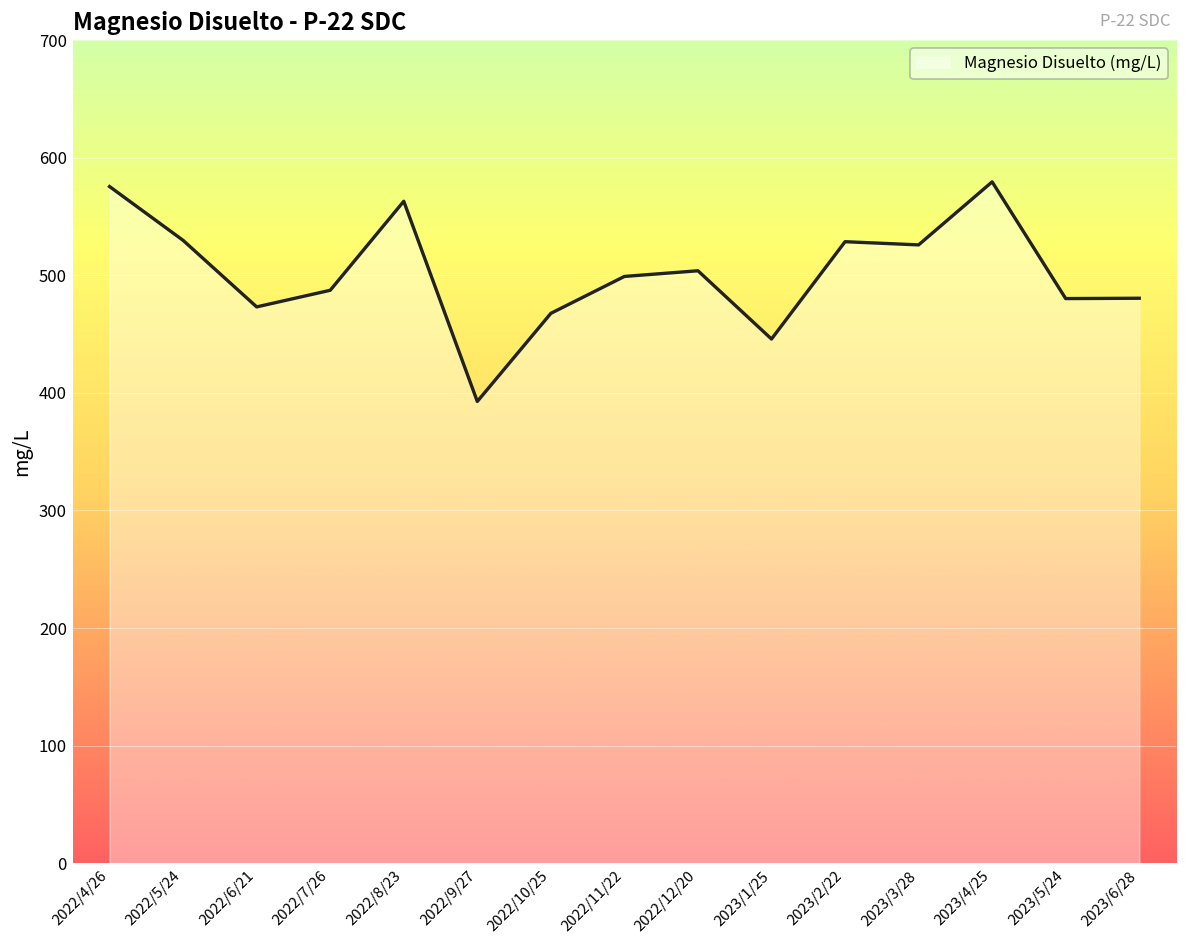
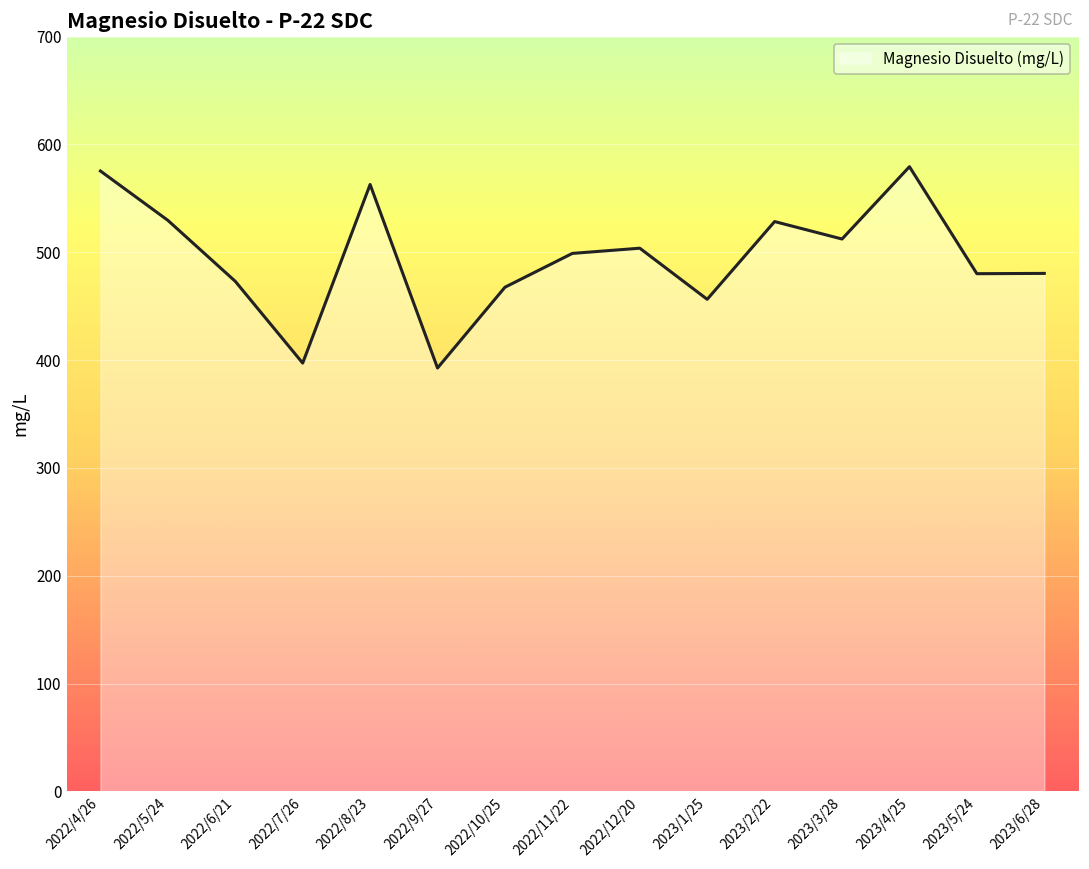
2022/7/26: 490 -> 400
2023/1/25: 450 -> 460
2023/3/28: 530 -> 510
